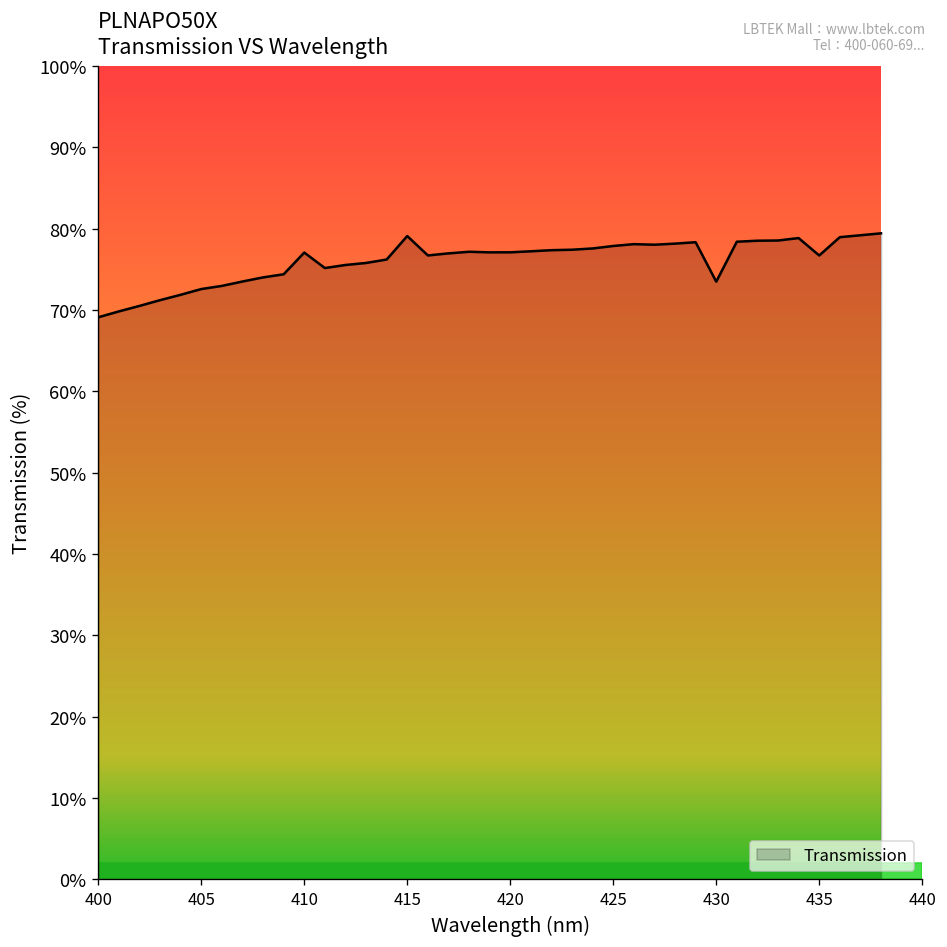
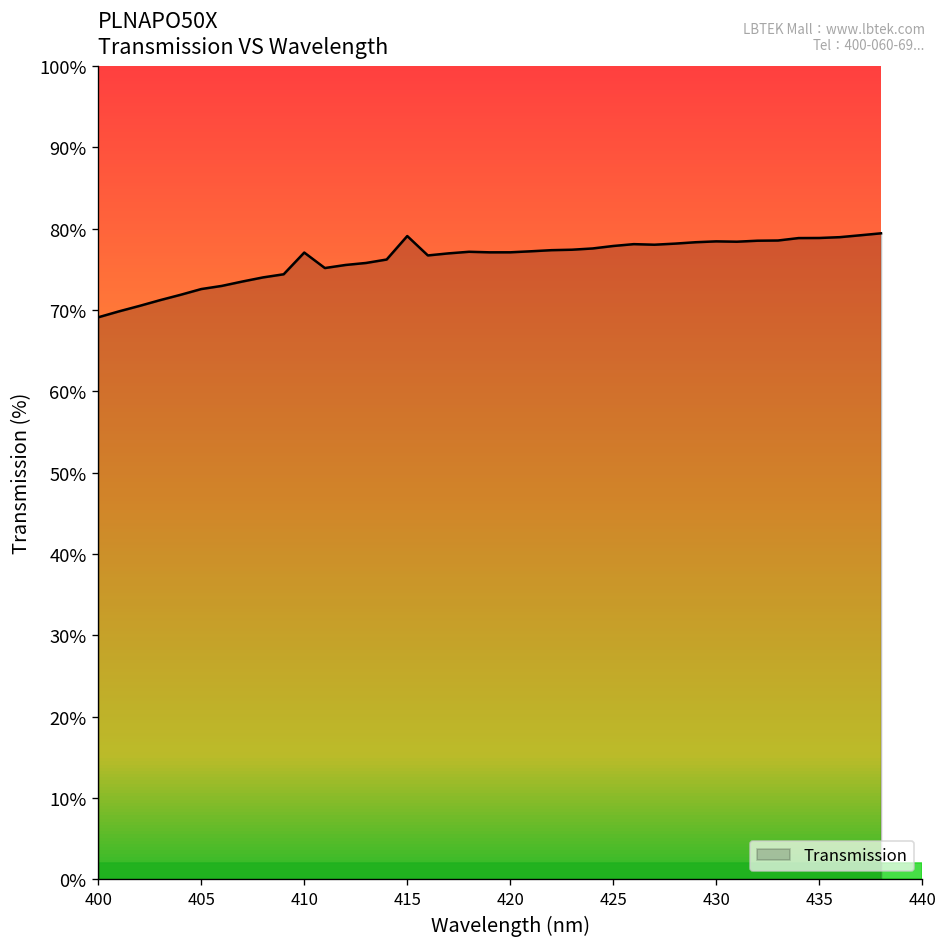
430: 73% -> 78%
435: 77% -> 79%
